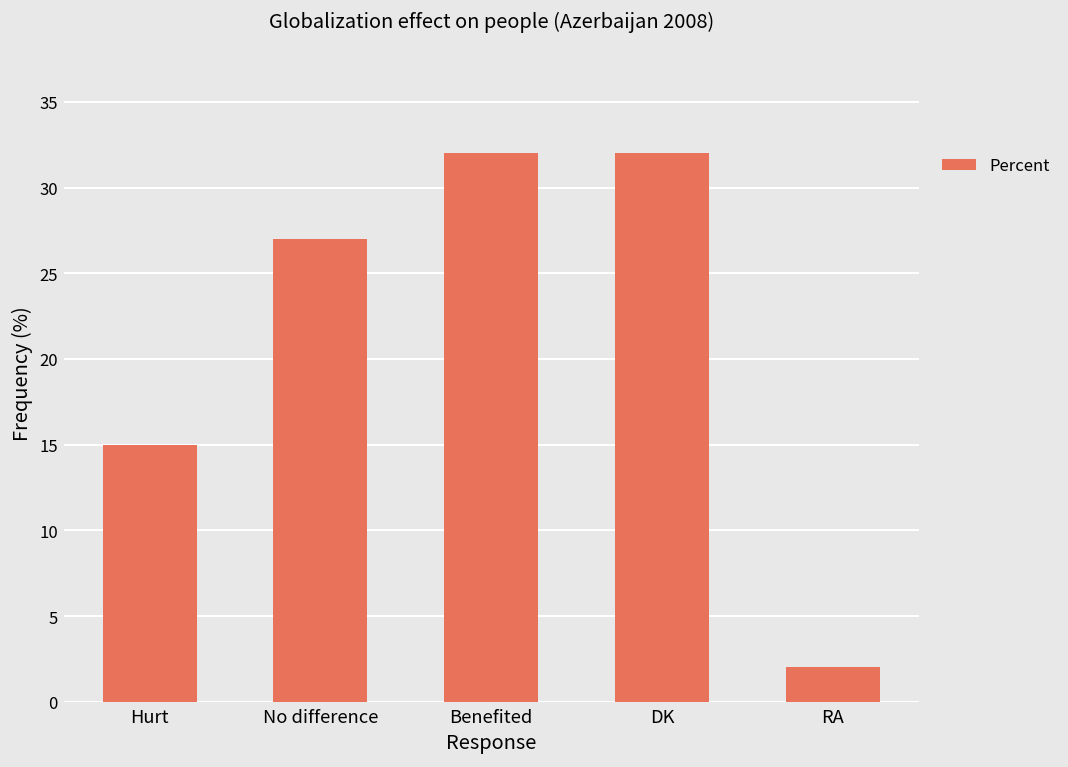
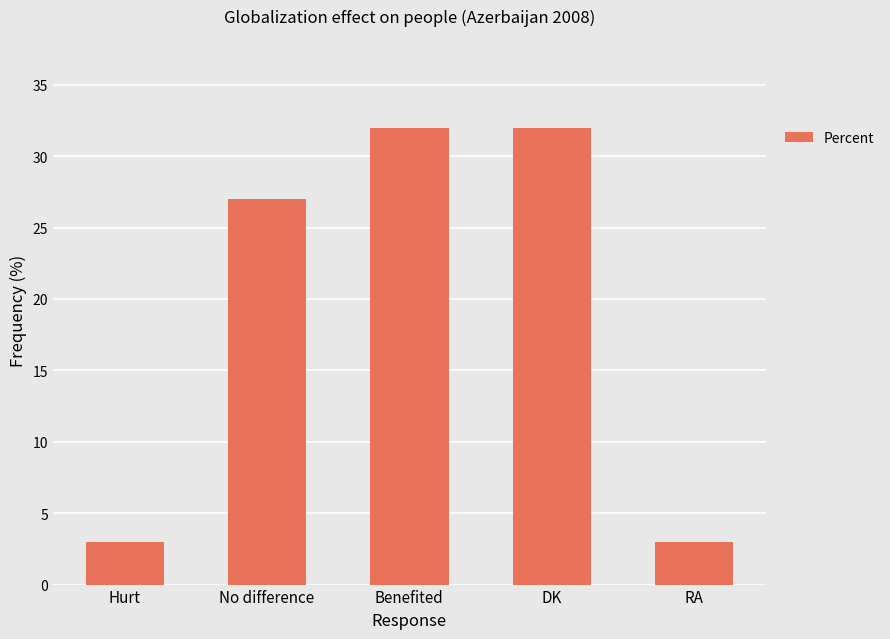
Hurt: 15 -> 3
RA: 2 -> 3
